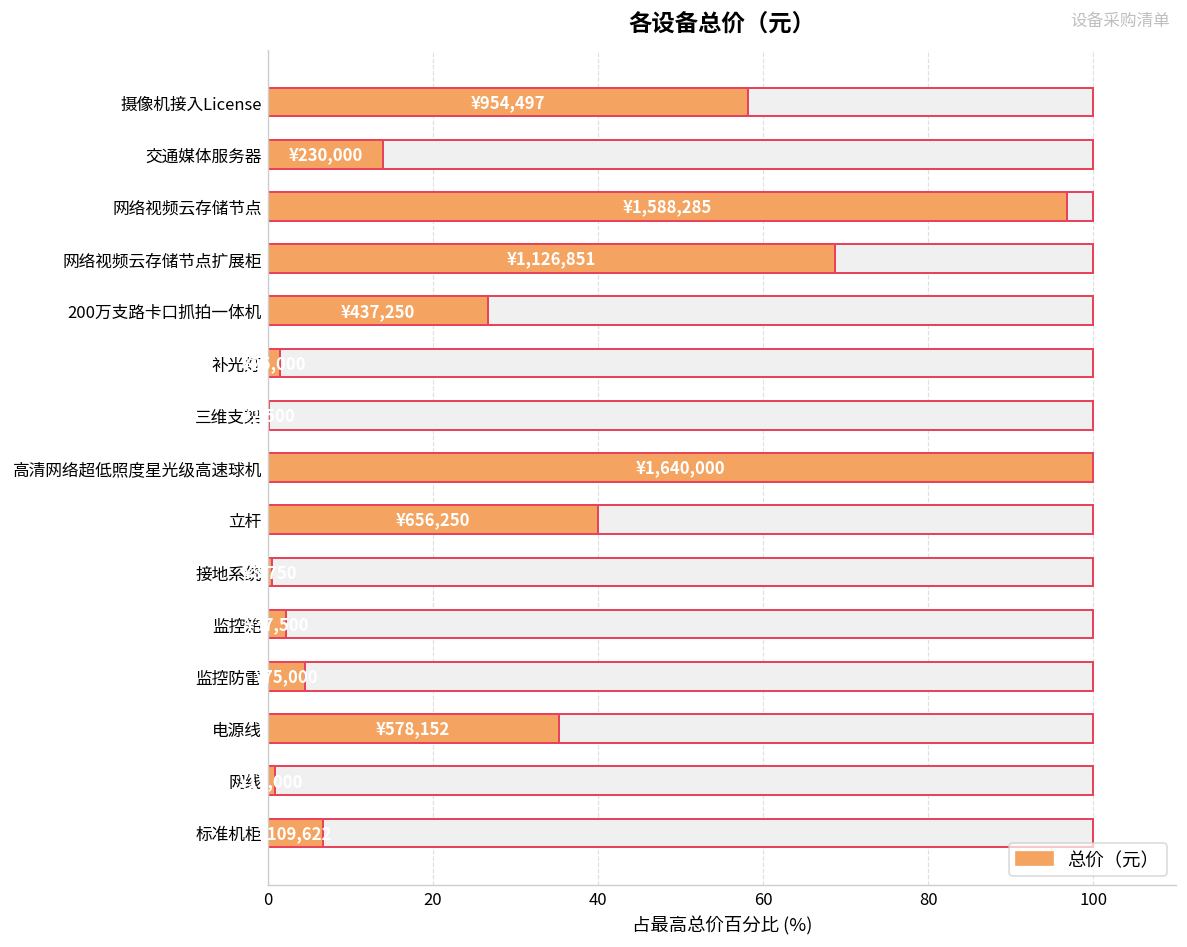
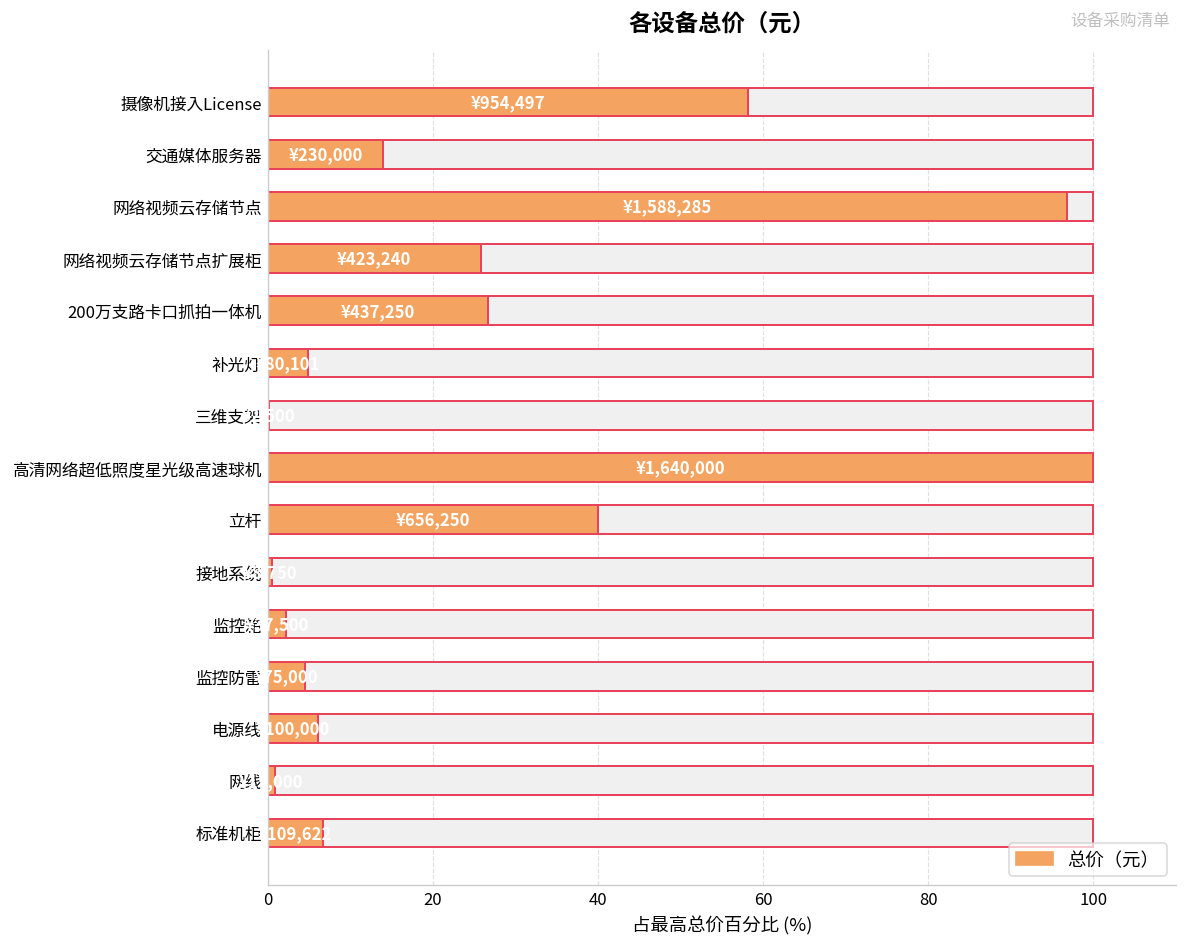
总价（元）, 网络视频云存储节点扩展柜: ¥1,126,851 -> ¥423,240
总价（元）, 补光灯: 2 -> 5
总价（元）, 电源线: ¥578,152 -> ¥100,000
